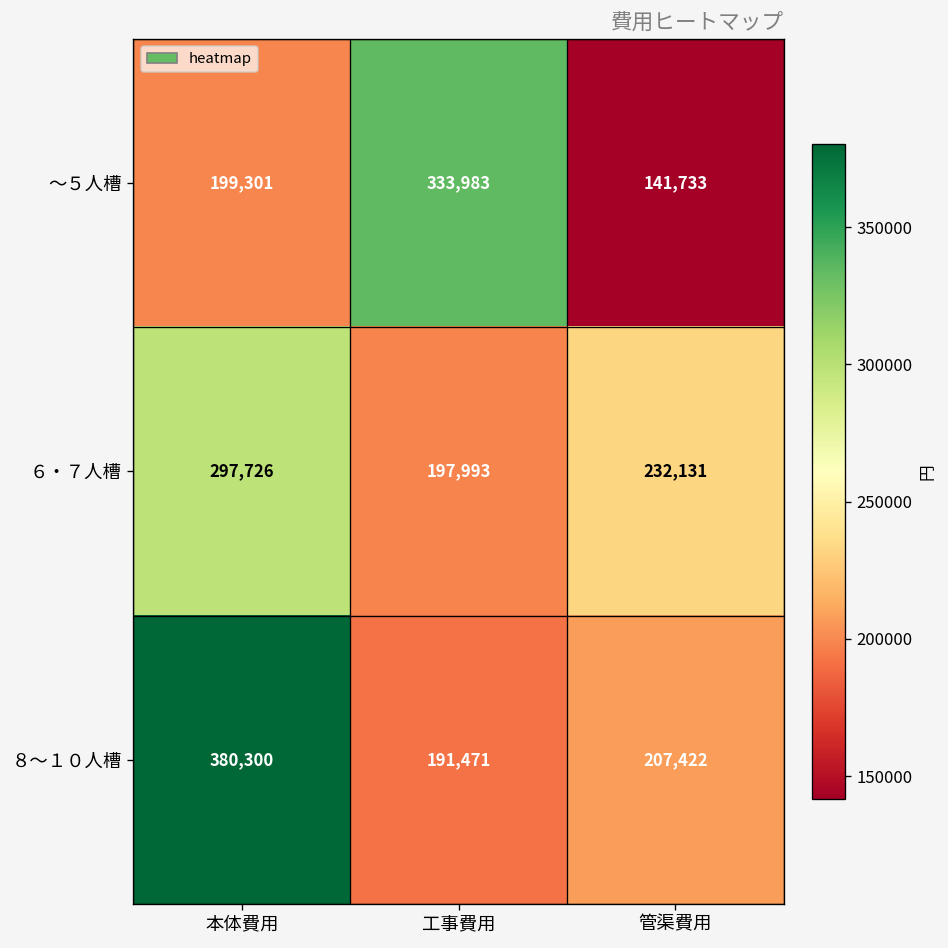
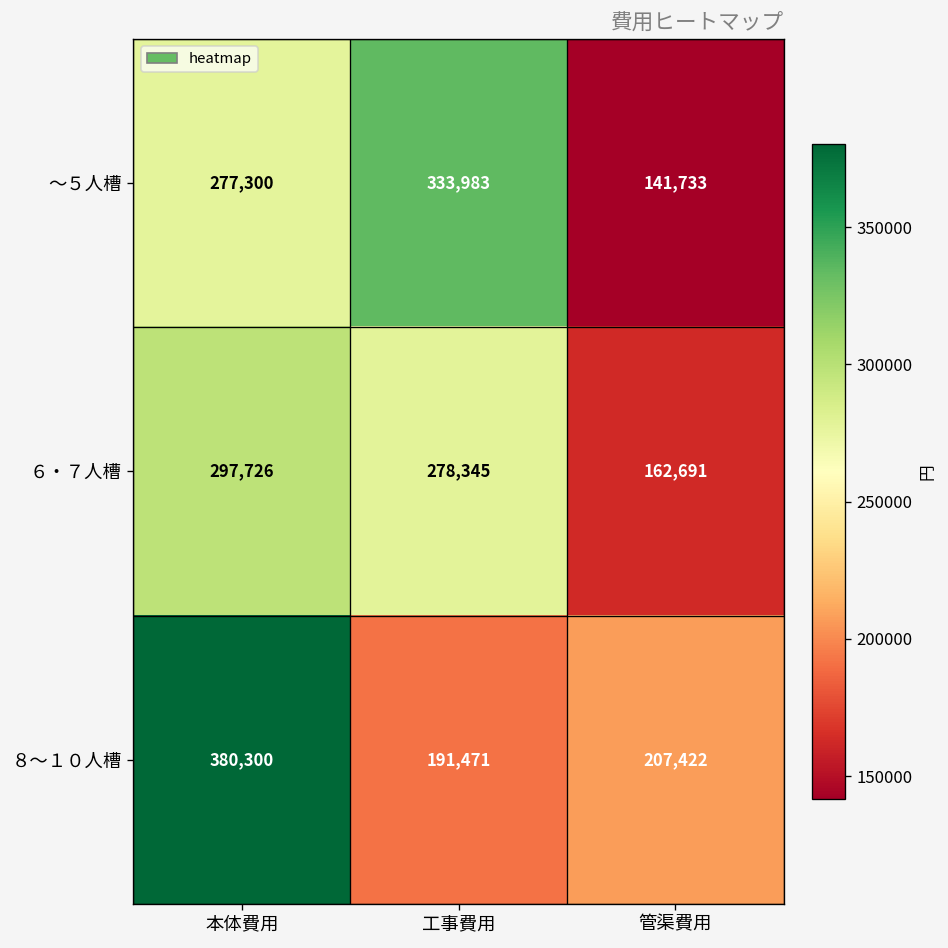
～５人槽, 本体費用: 199,301 -> 277,300
６・７人槽, 工事費用: 197,993 -> 278,345
６・７人槽, 管渠費用: 232,131 -> 162,691
